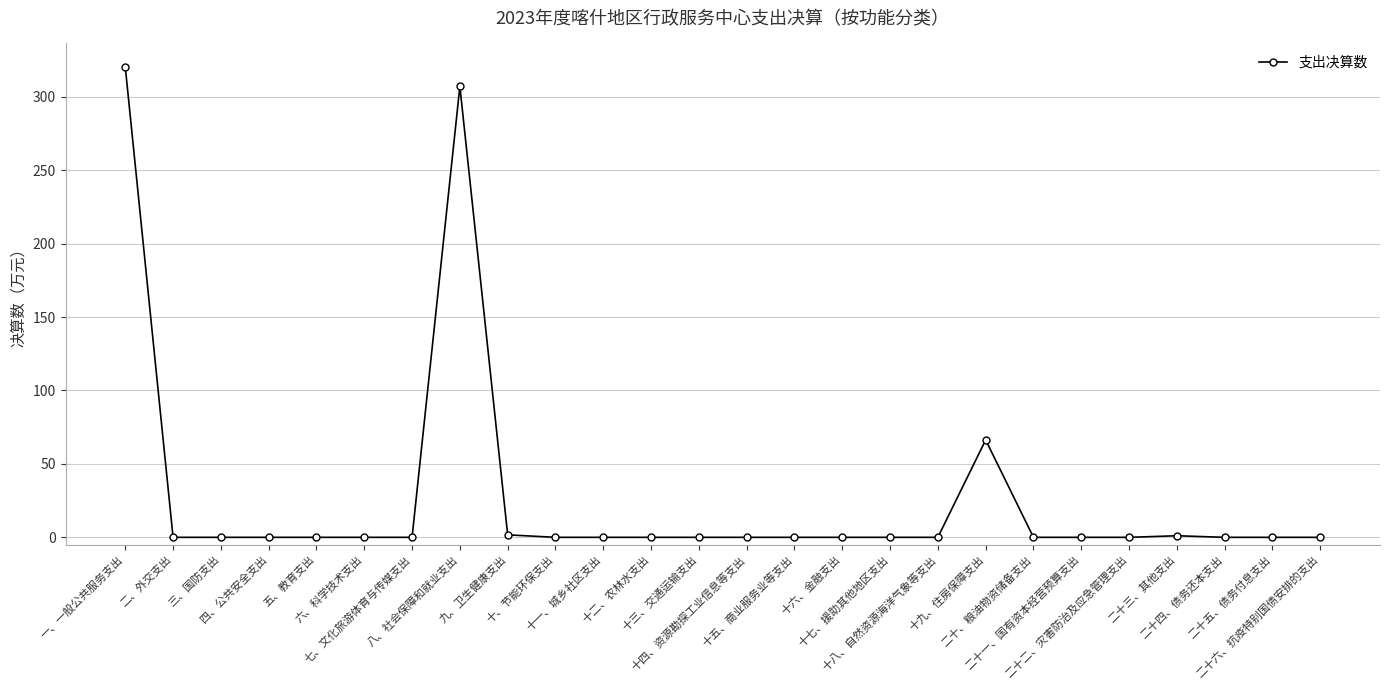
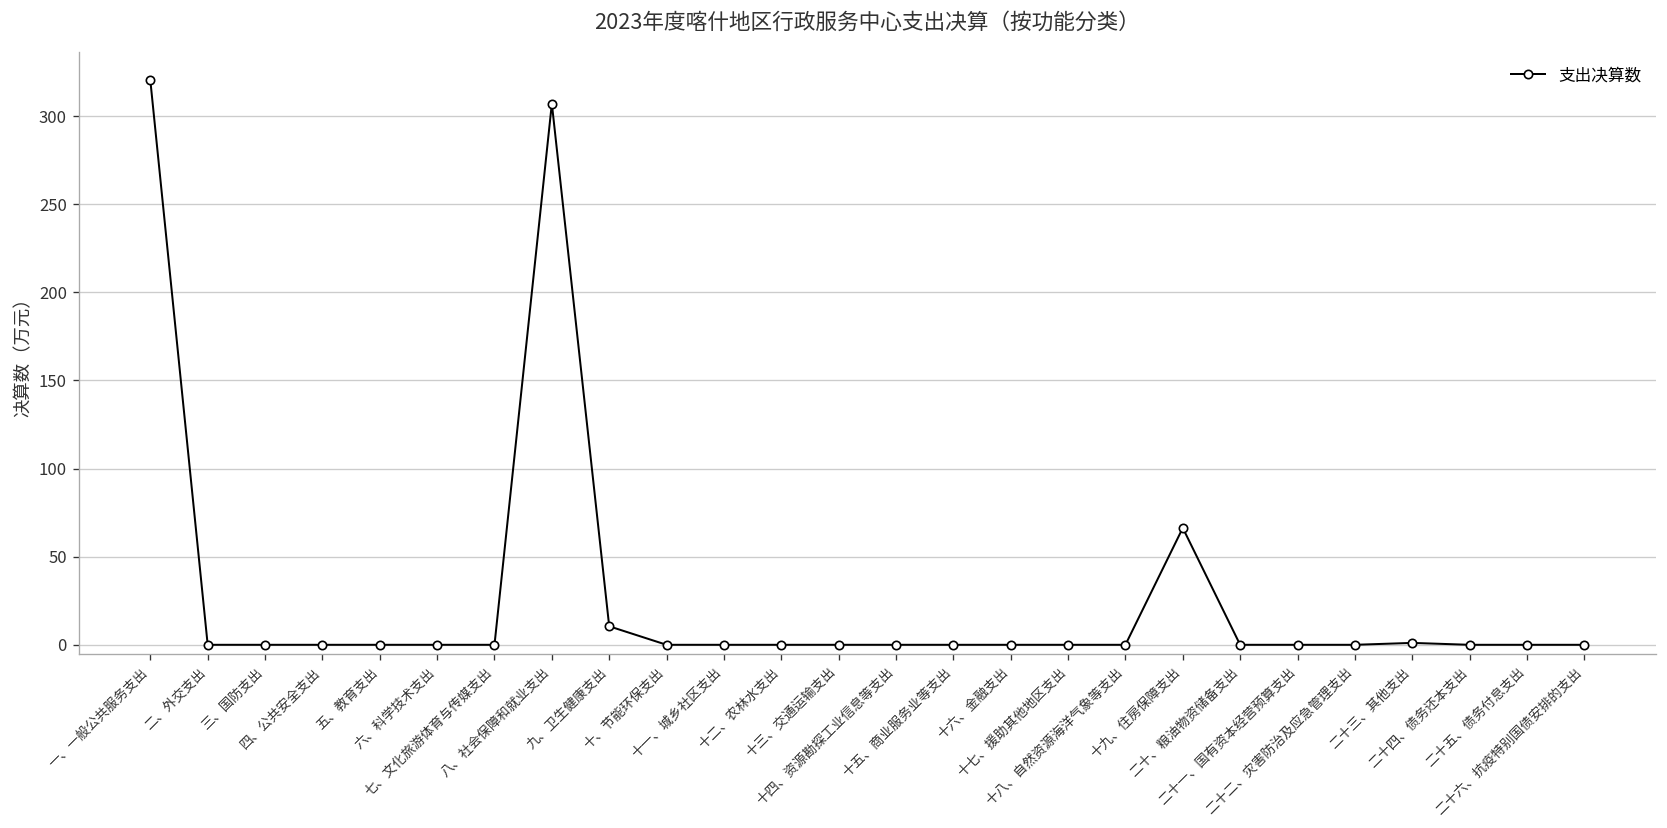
九、卫生健康支出: 2 -> 11
